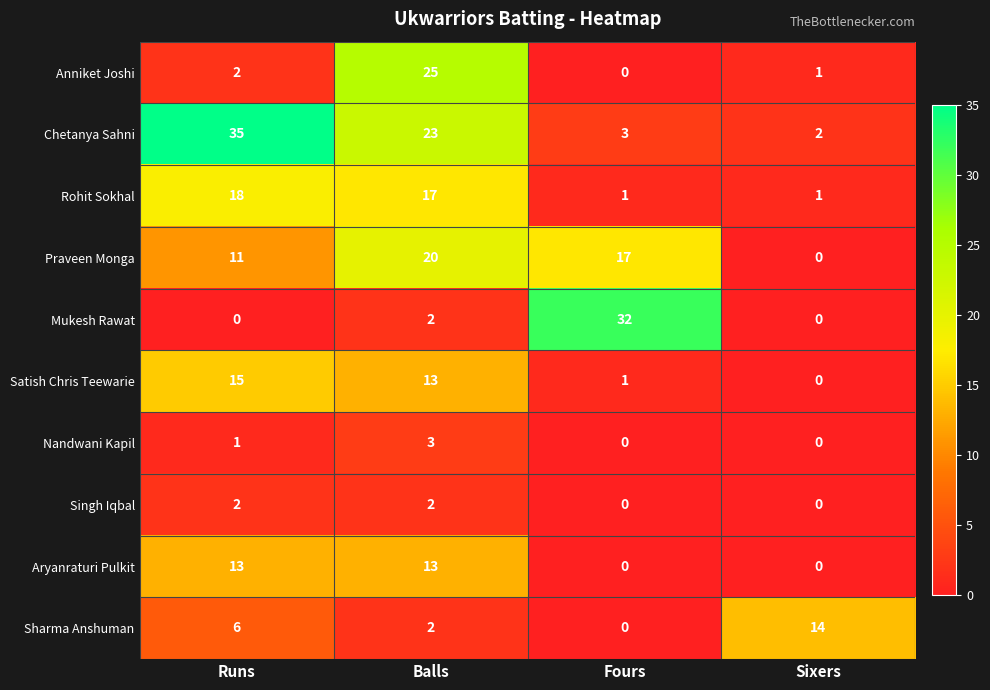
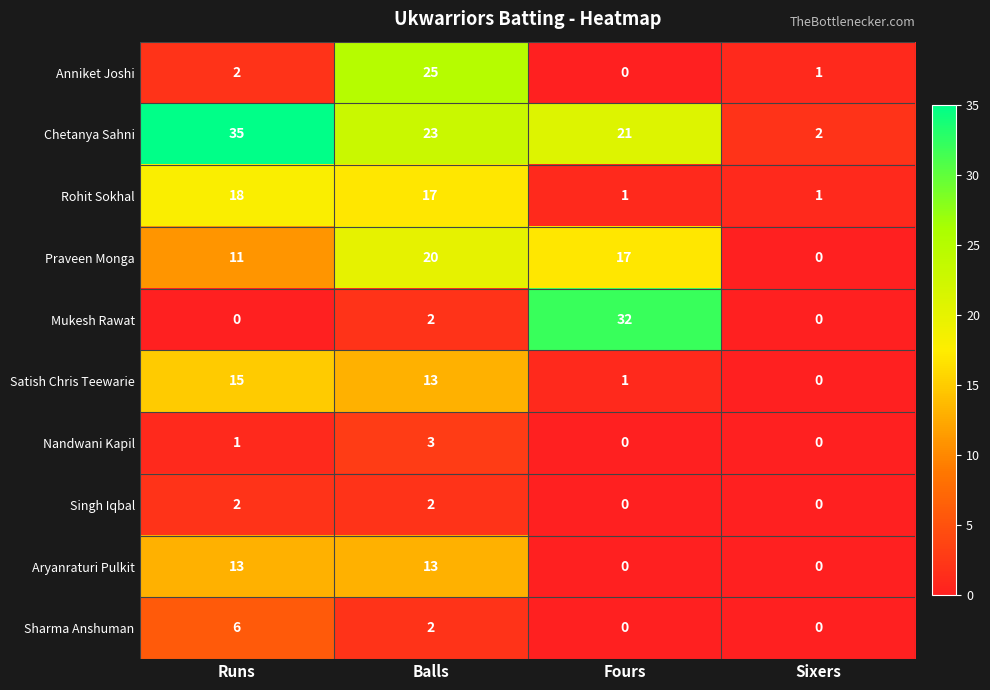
Chetanya Sahni, Fours: 3 -> 21
Sharma Anshuman, Sixers: 14 -> 0
